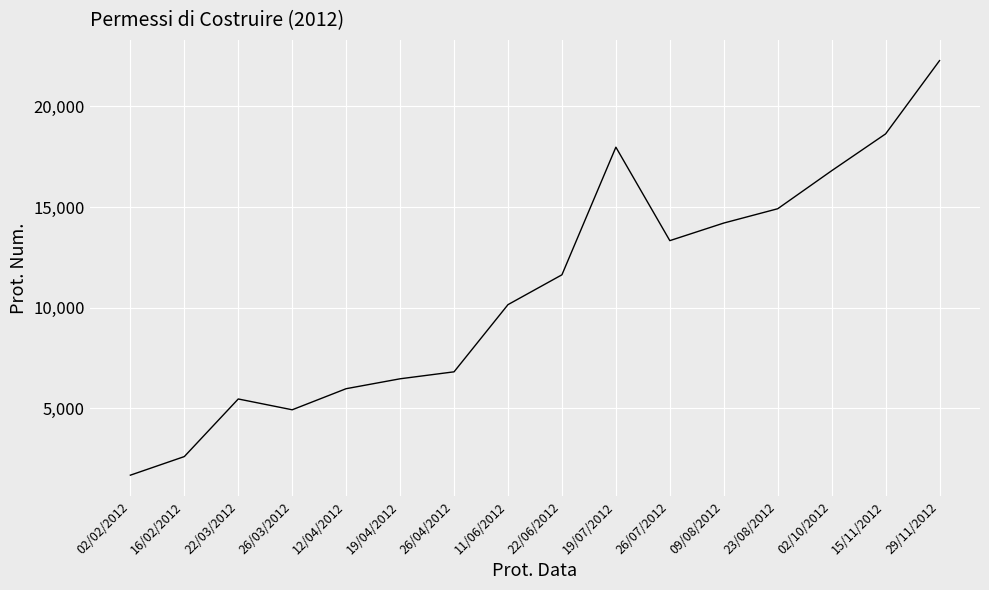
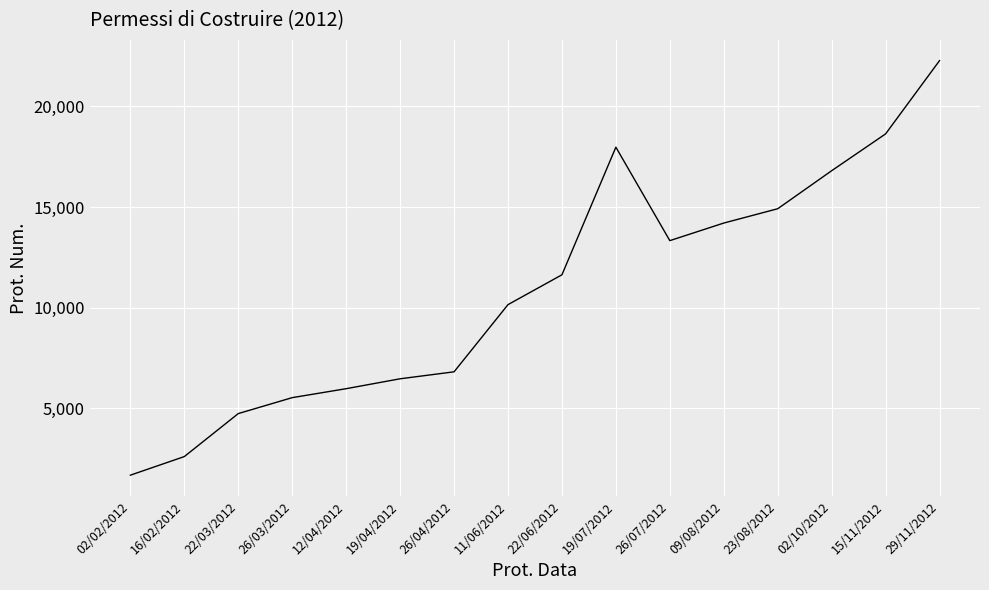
22/03/2012: 5,500 -> 4,700
26/03/2012: 4,900 -> 5,500
